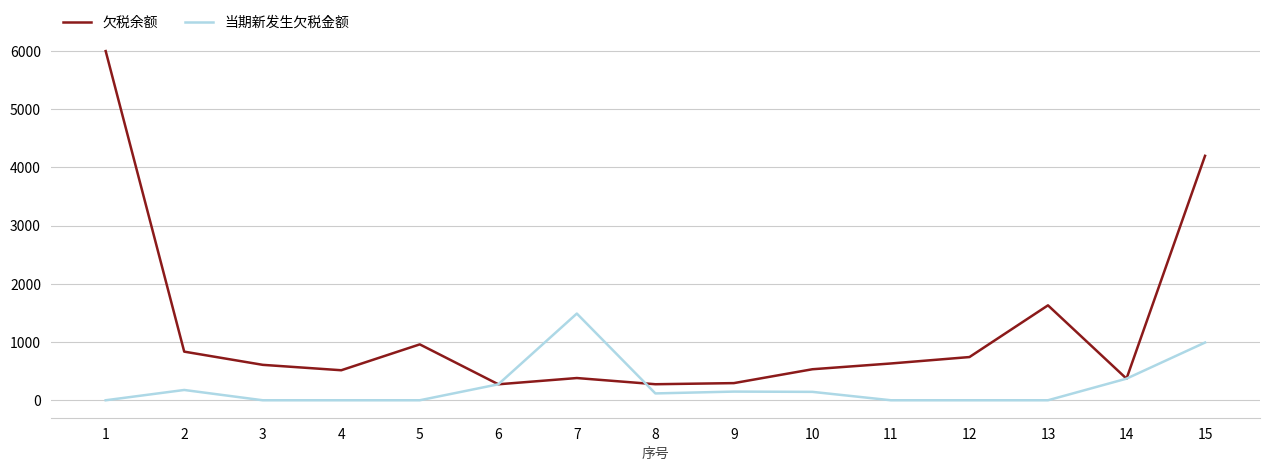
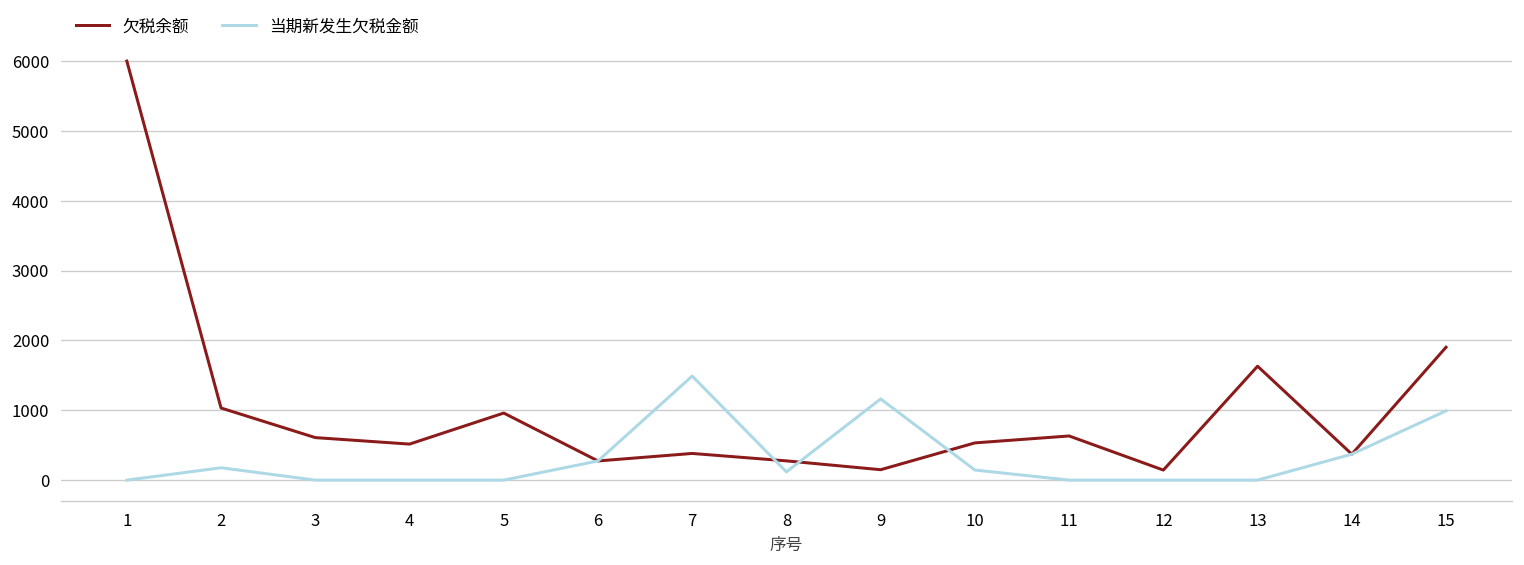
欠税余额, 2: 800 -> 1000
欠税余额, 9: 300 -> 100
当期新发生欠税金额, 9: 100 -> 1200
欠税余额, 12: 700 -> 100
欠税余额, 15: 4200 -> 1900
